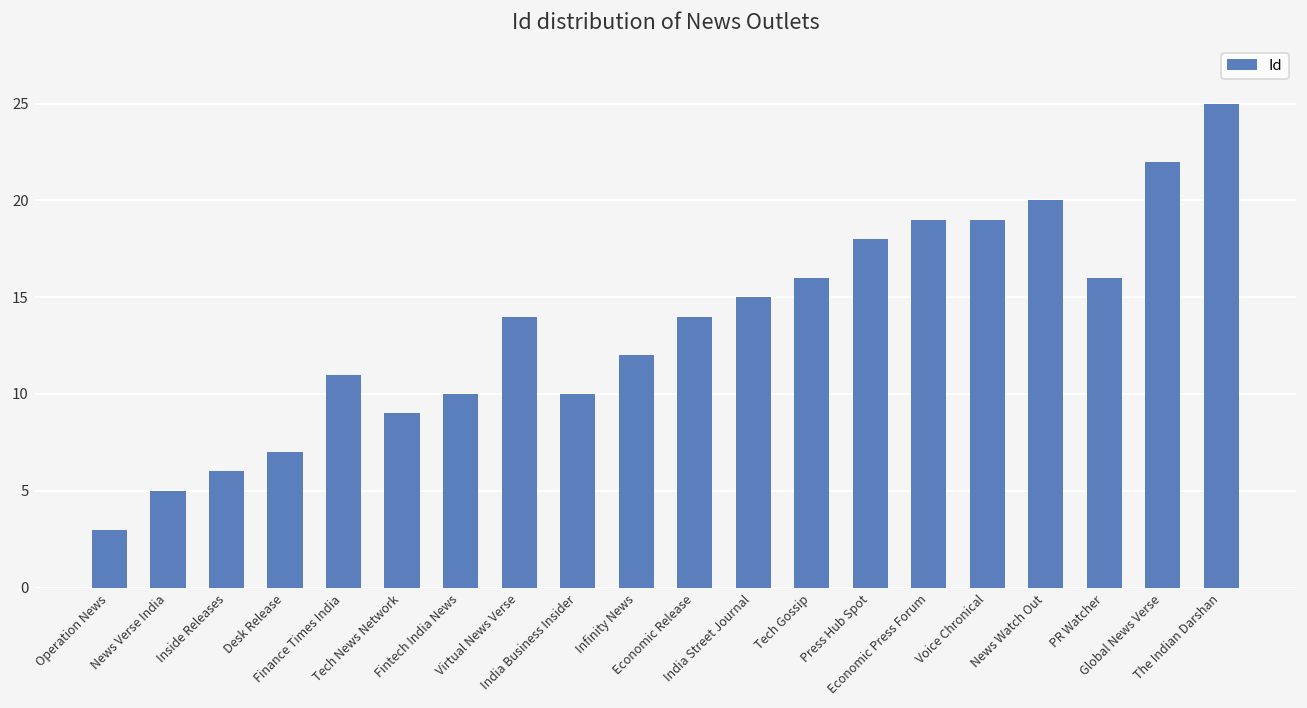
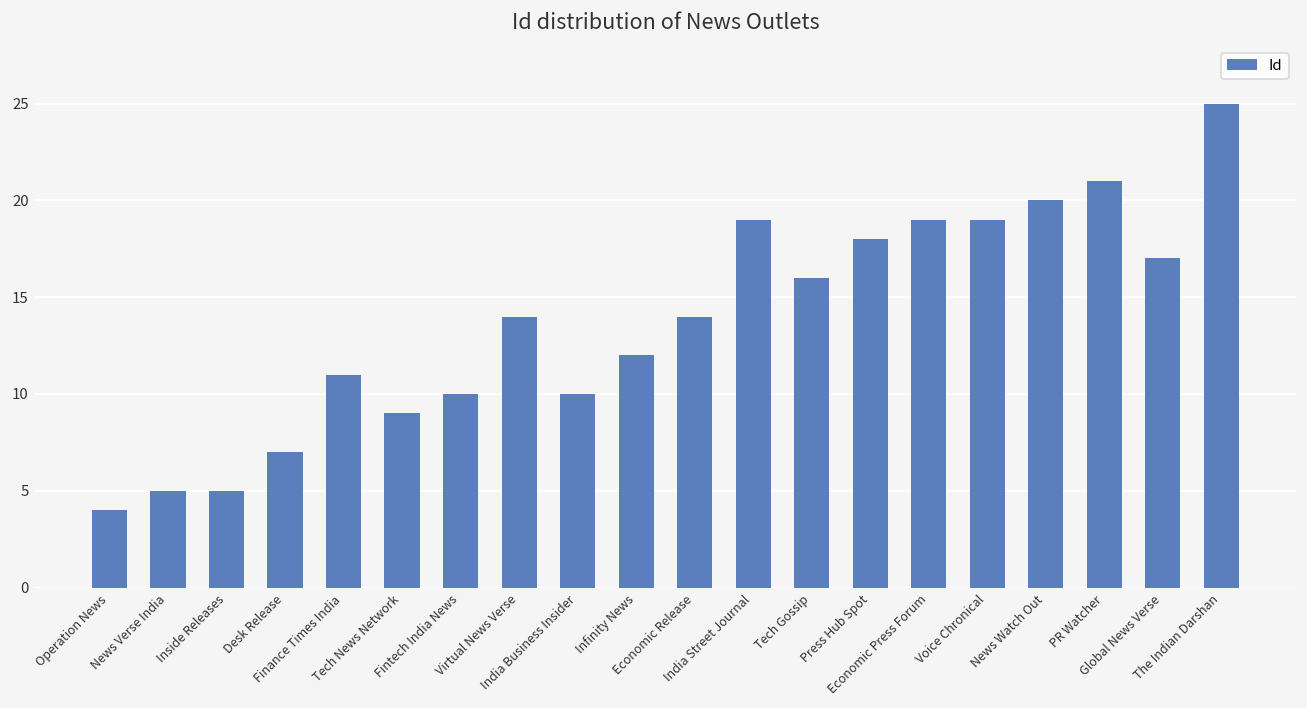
Operation News: 3 -> 4
Inside Releases: 6 -> 5
India Street Journal: 15 -> 19
PR Watcher: 16 -> 21
Global News Verse: 22 -> 17
